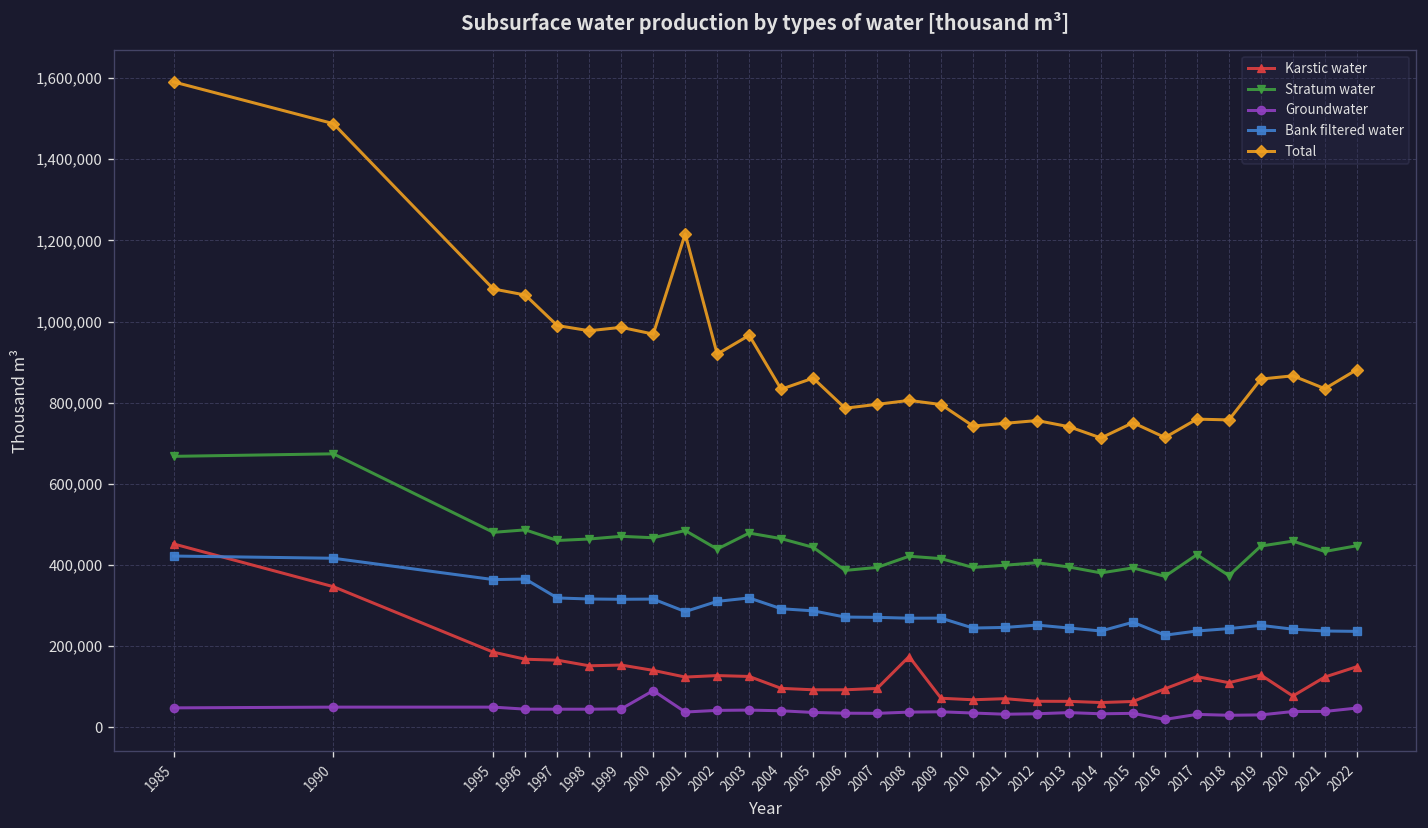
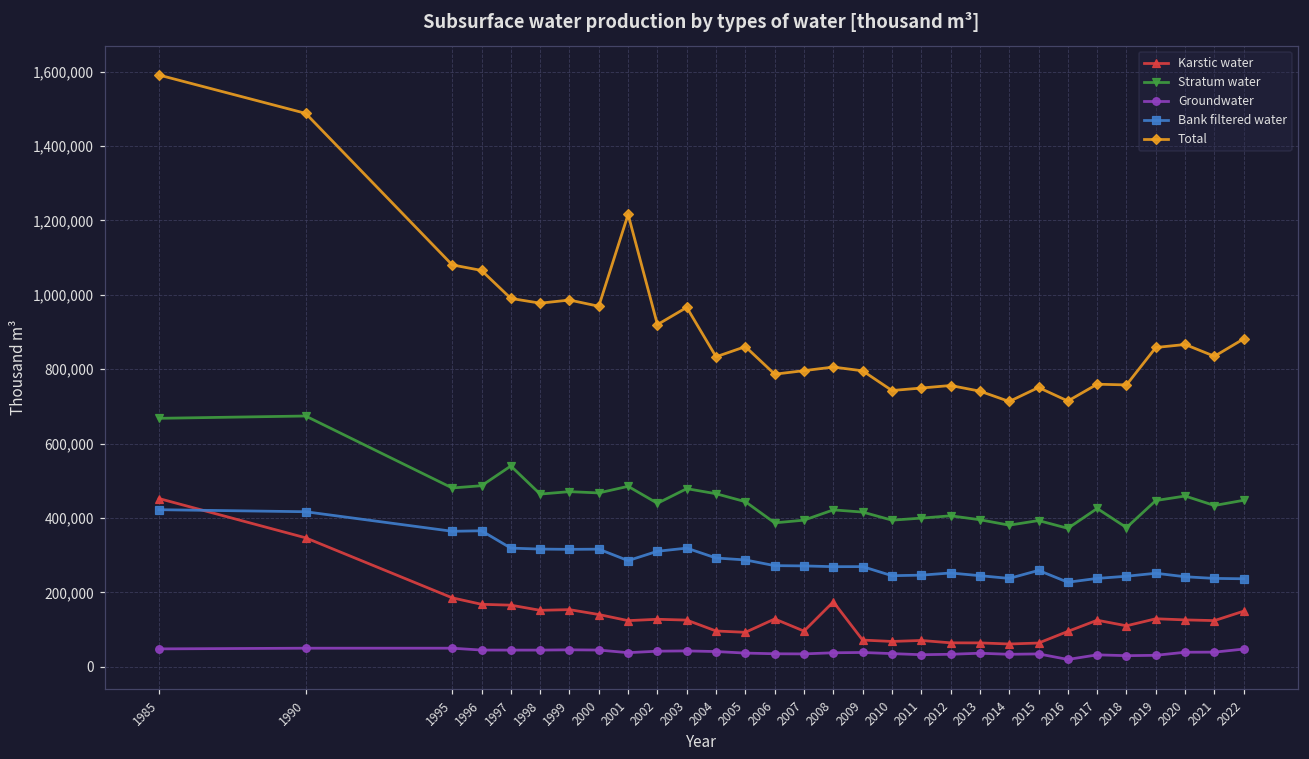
Stratum water, 1997: 460,000 -> 540,000
Groundwater, 2000: 90,000 -> 50,000
Karstic water, 2006: 90,000 -> 130,000
Karstic water, 2020: 80,000 -> 130,000
